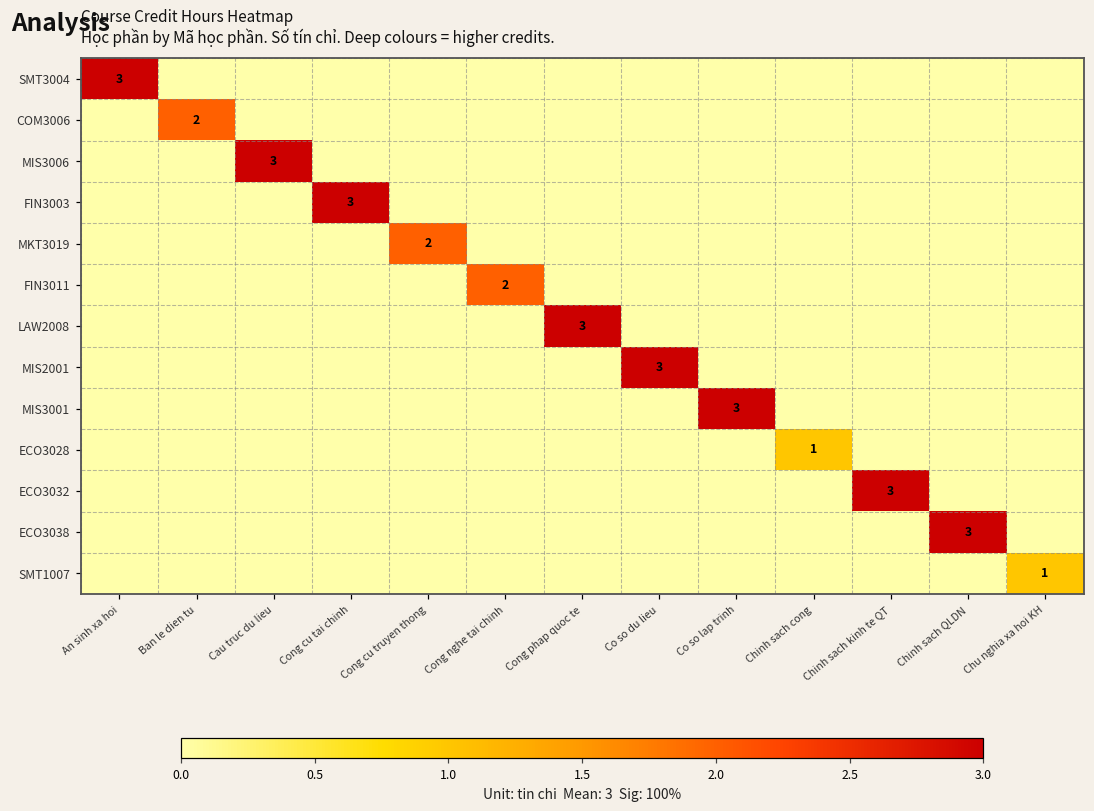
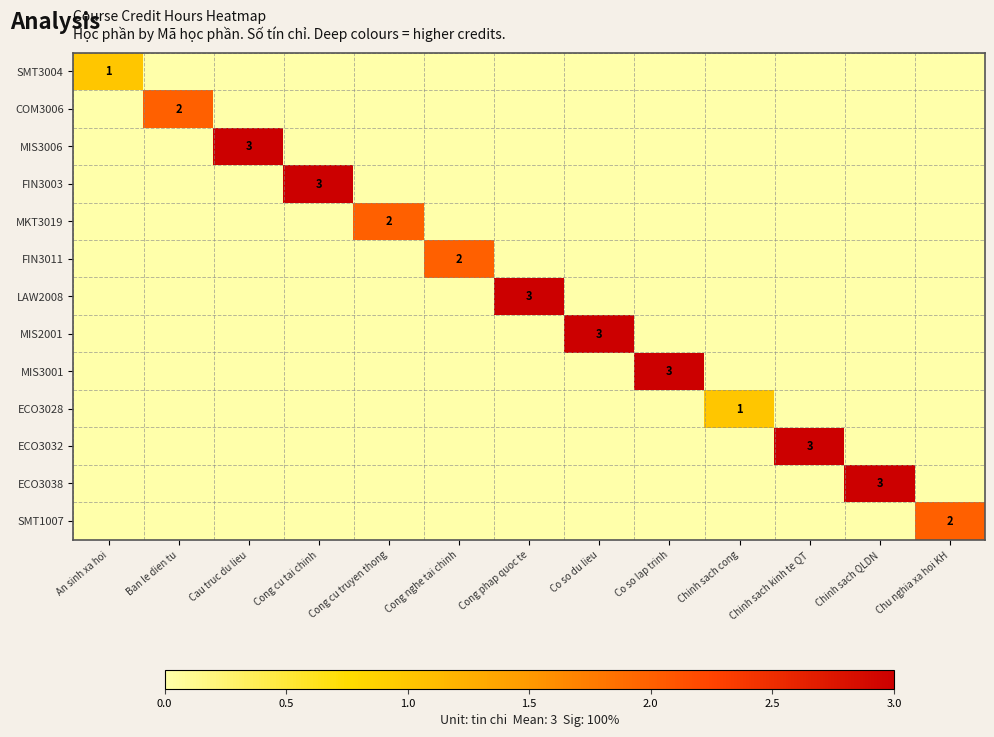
SMT3004, An sinh xa hoi: 3 -> 1
SMT1007, Chu nghia xa hoi KH: 1 -> 2
